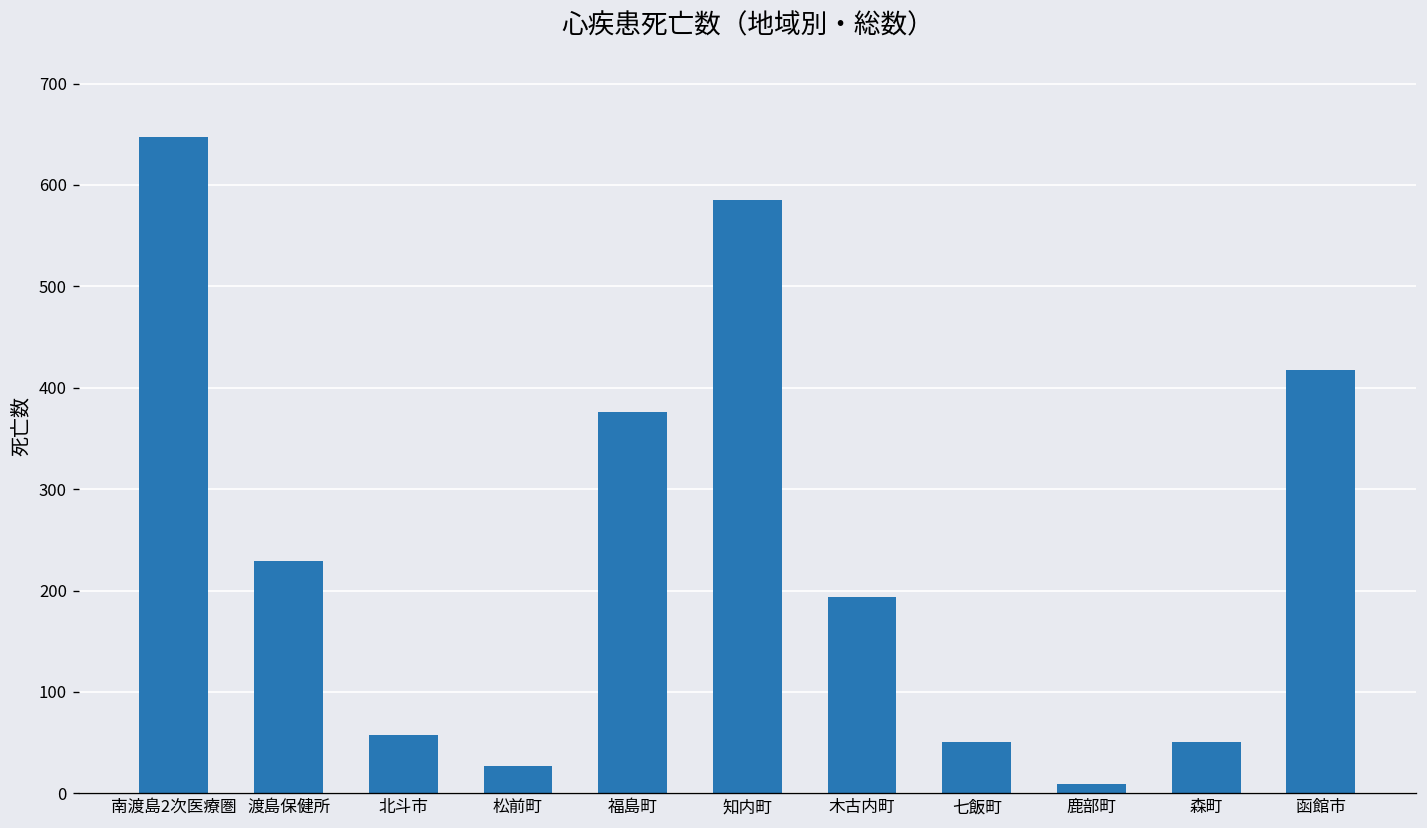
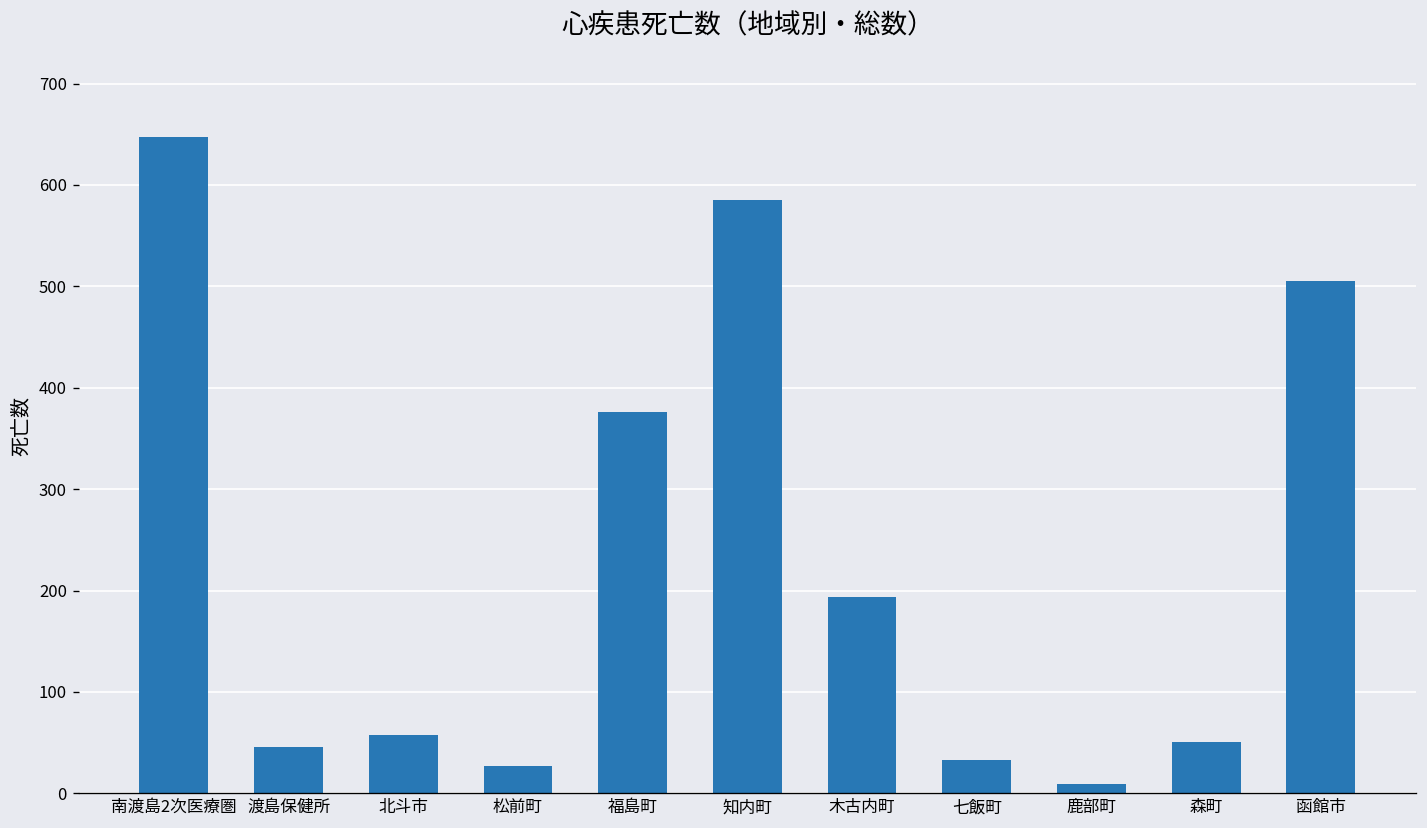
渡島保健所: 230 -> 50
七飯町: 50 -> 30
函館市: 420 -> 510
